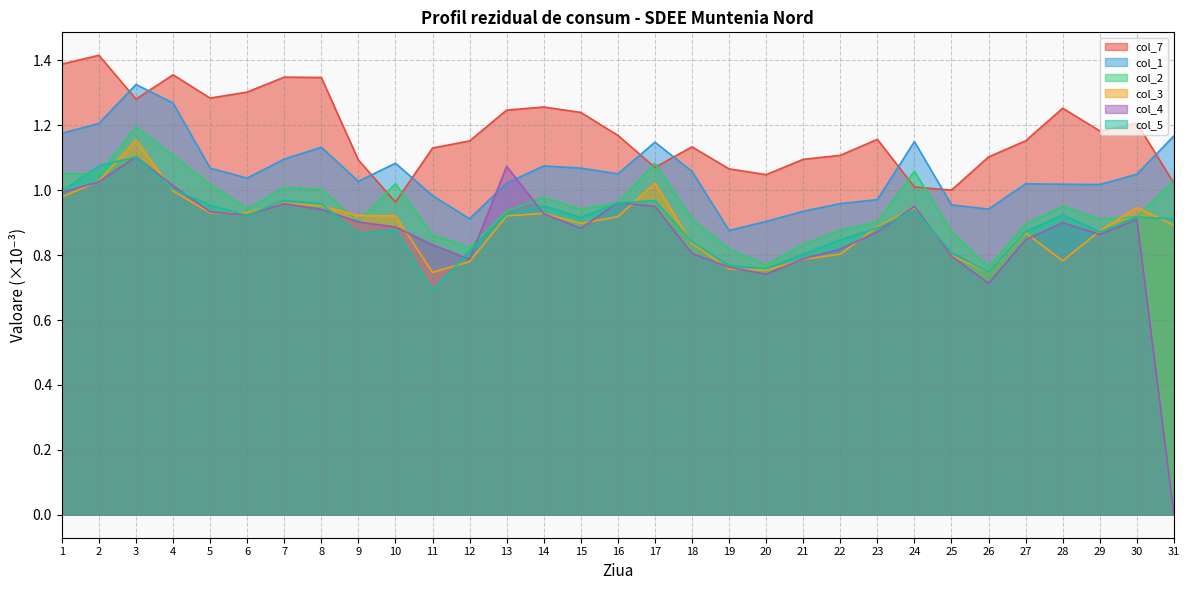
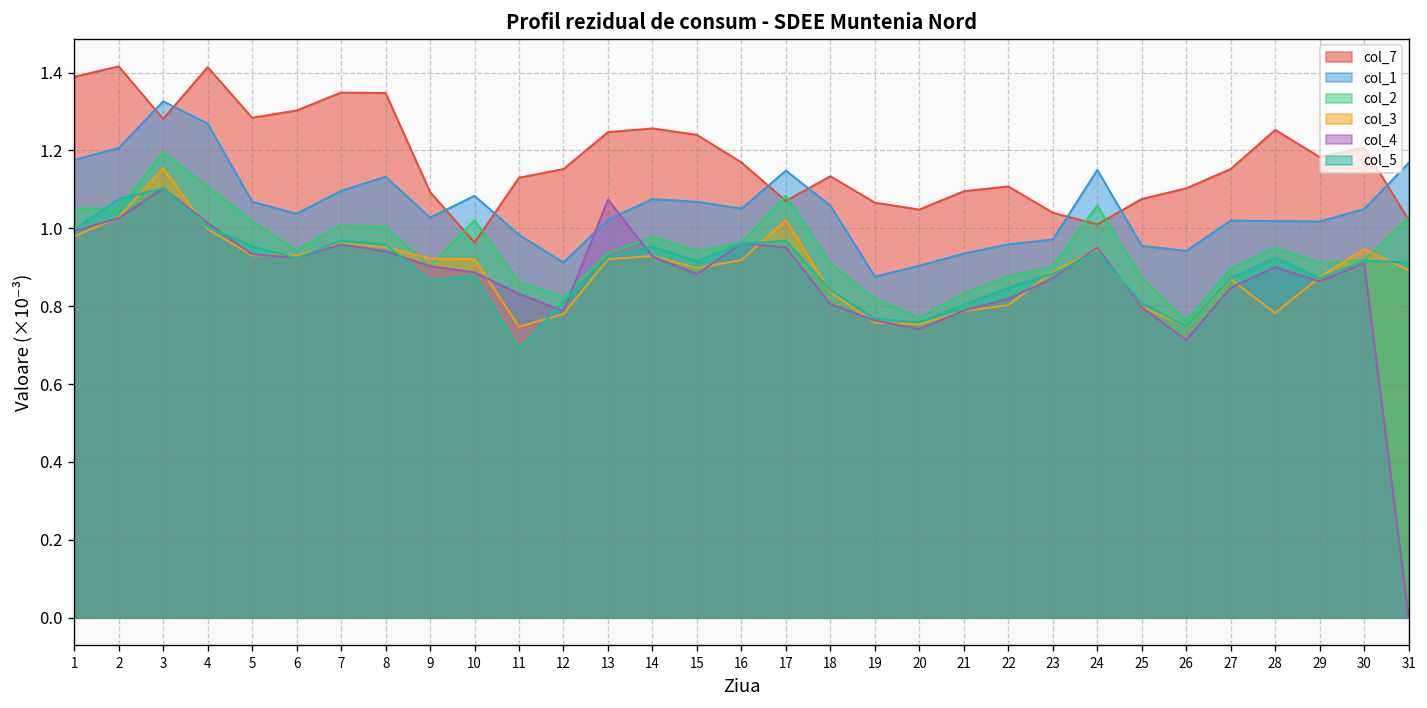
col_7, 4: 1.36 -> 1.41
col_7, 23: 1.16 -> 1.04
col_7, 25: 1.00 -> 1.08
